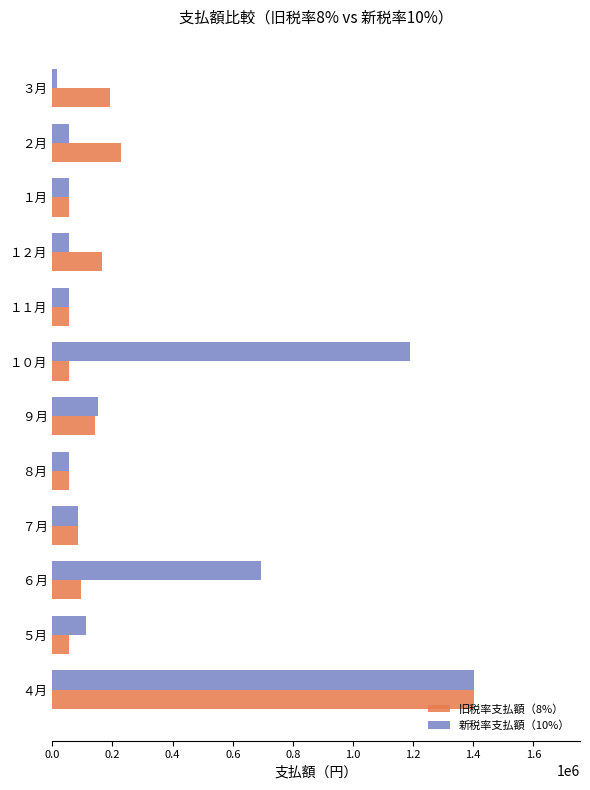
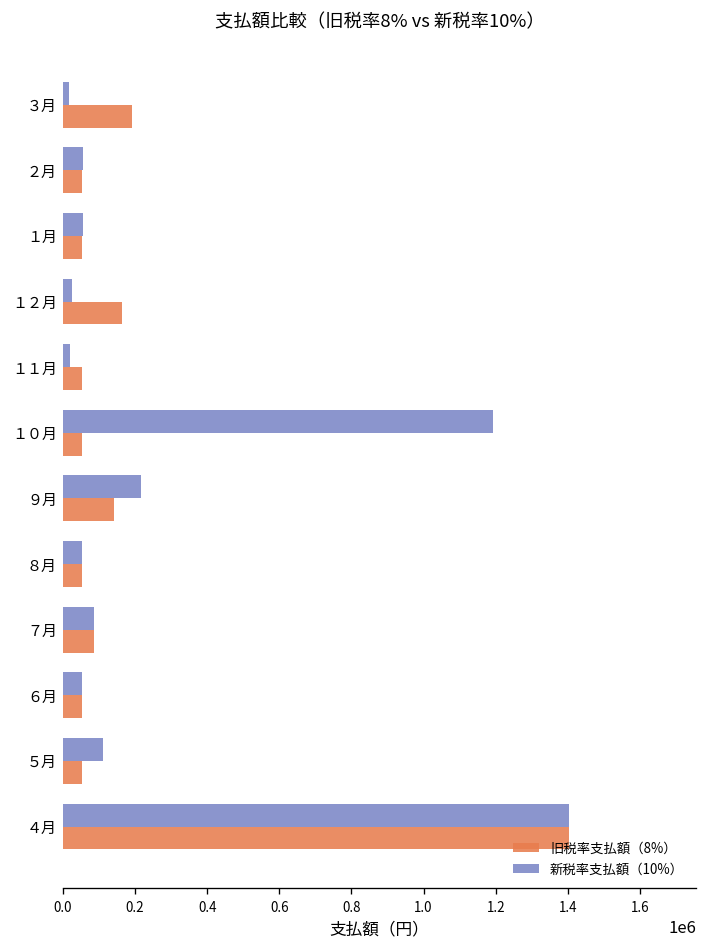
旧税率支払額（8%）, ２月: 230000 -> 50000
新税率支払額（10%）, １２月: 60000 -> 30000
新税率支払額（10%）, １１月: 60000 -> 20000
新税率支払額（10%）, ９月: 150000 -> 220000
新税率支払額（10%）, ６月: 690000 -> 50000
旧税率支払額（8%）, ６月: 90000 -> 50000
